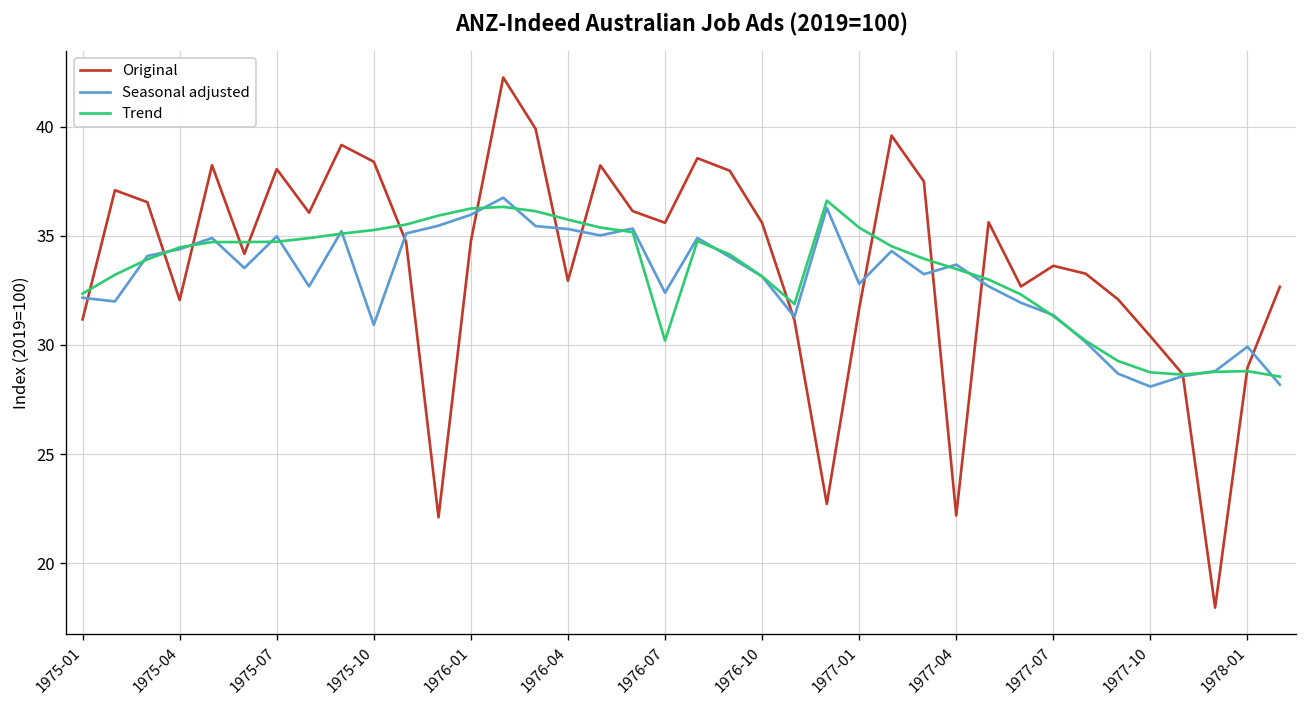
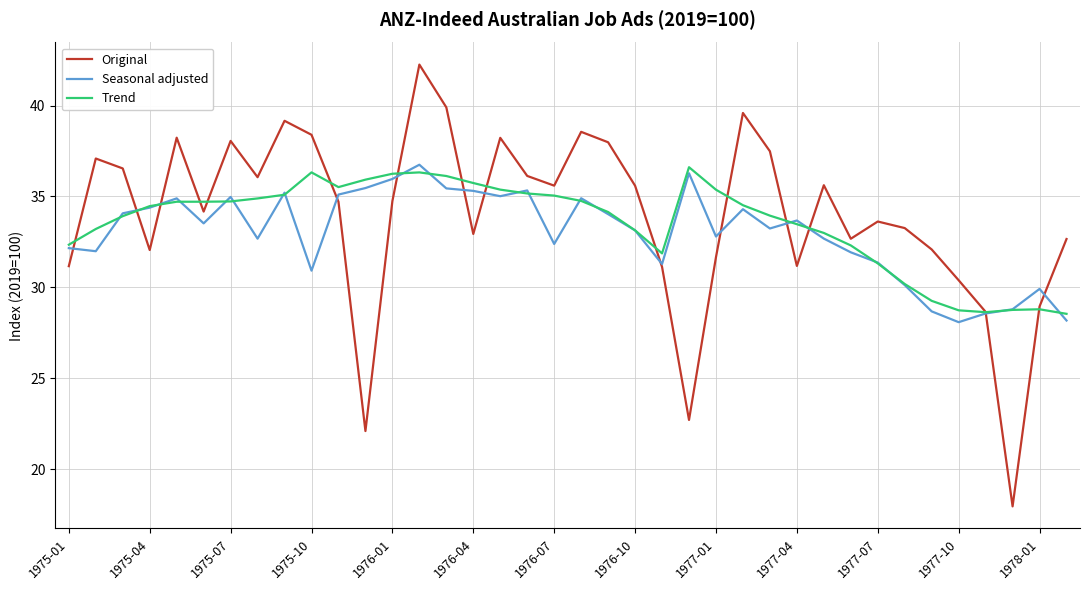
Trend, 1975-10: 35.3 -> 36.3
Trend, 1976-07: 30.2 -> 35.1
Original, 1977-04: 22.2 -> 31.2
